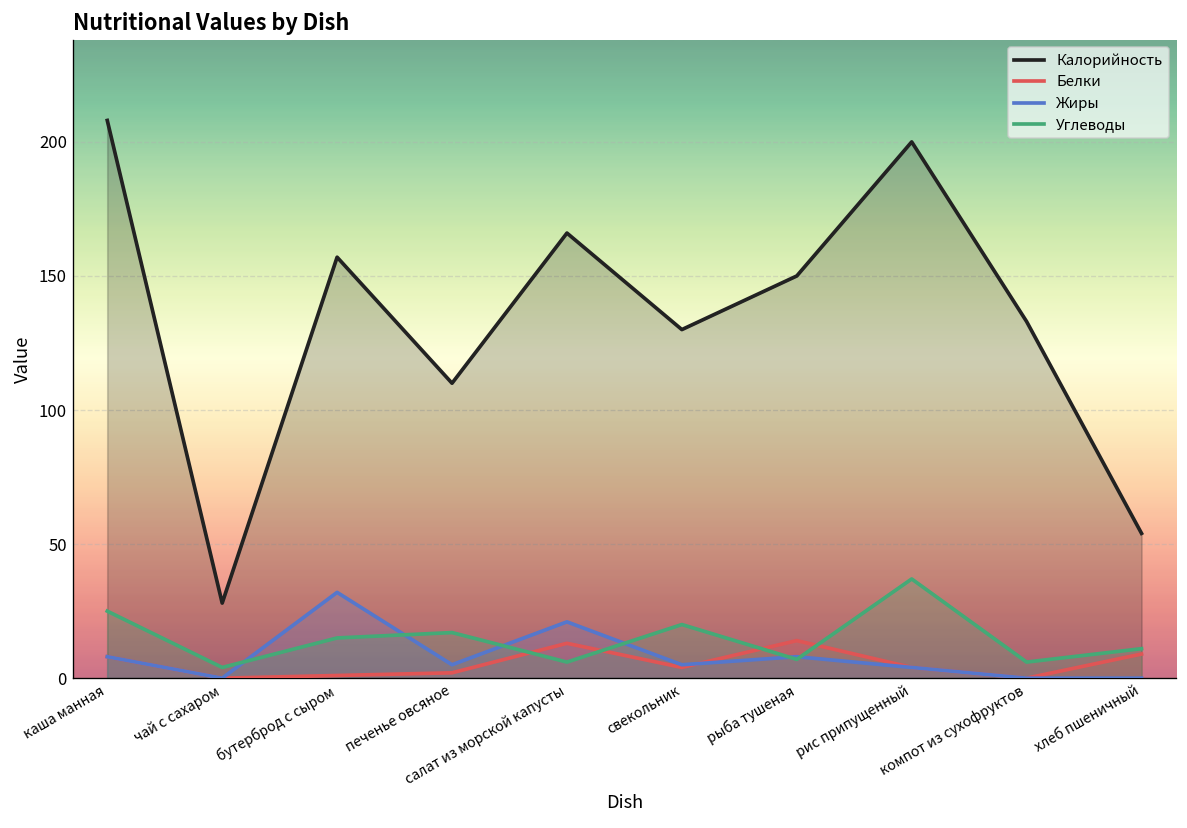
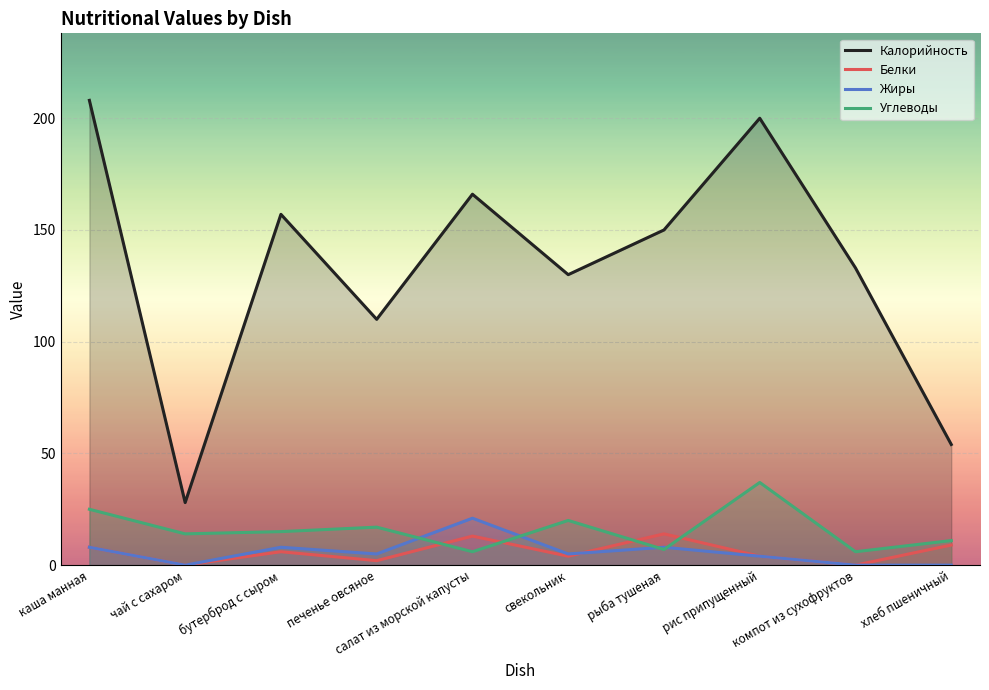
Углеводы, чай с сахаром: 4 -> 14
Белки, бутерброд с сыром: 1 -> 6
Жиры, бутерброд с сыром: 32 -> 8
